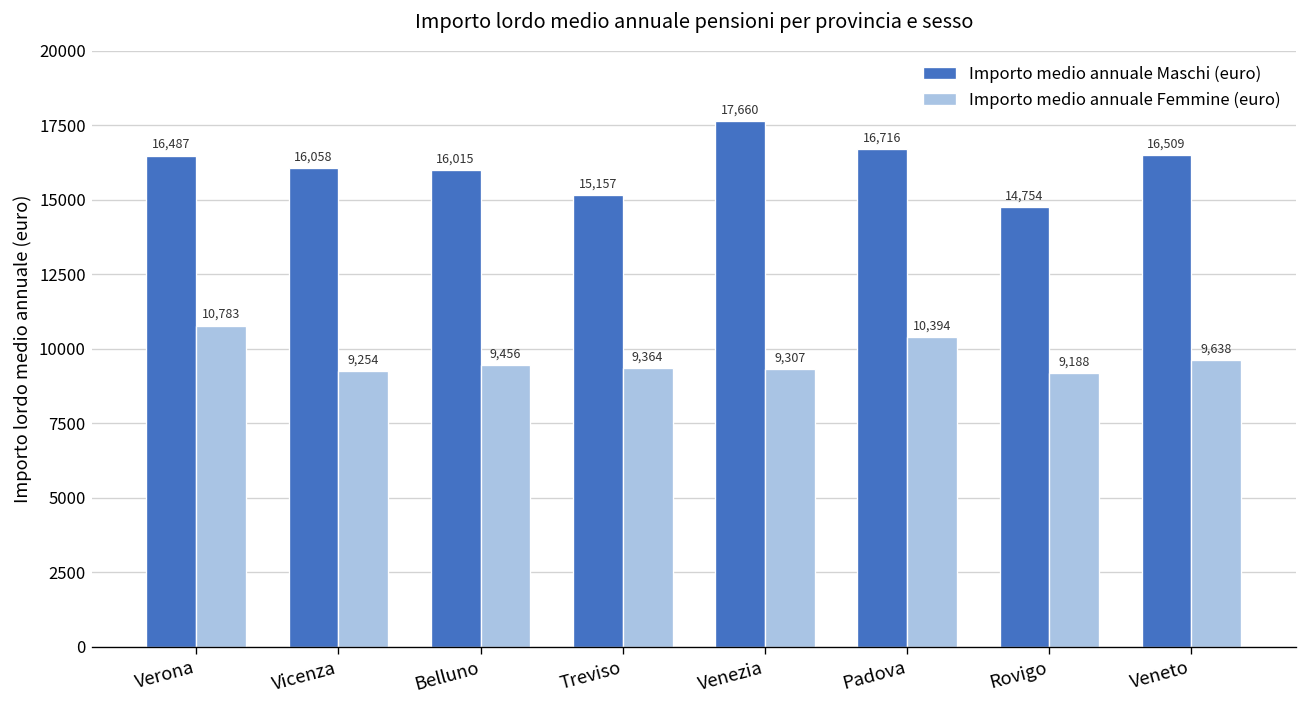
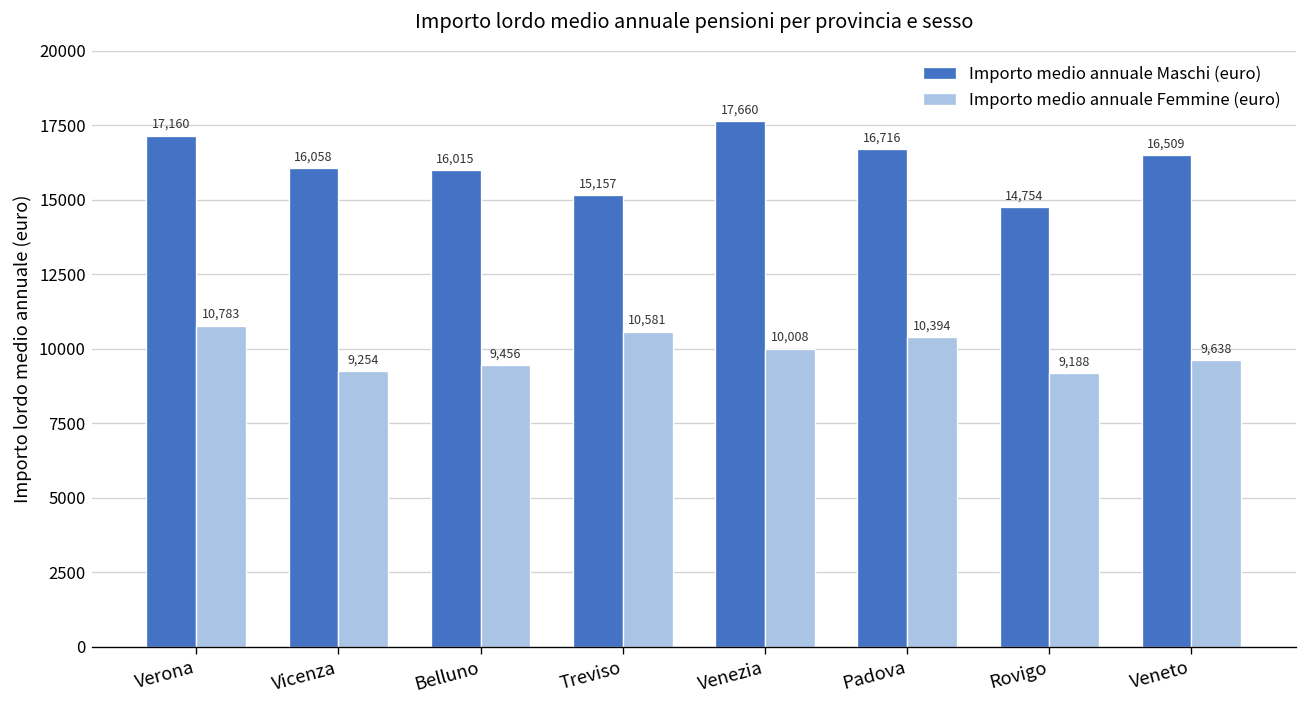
Importo medio annuale Maschi (euro), Verona: 16,487 -> 17,160
Importo medio annuale Femmine (euro), Treviso: 9,364 -> 10,581
Importo medio annuale Femmine (euro), Venezia: 9,307 -> 10,008
